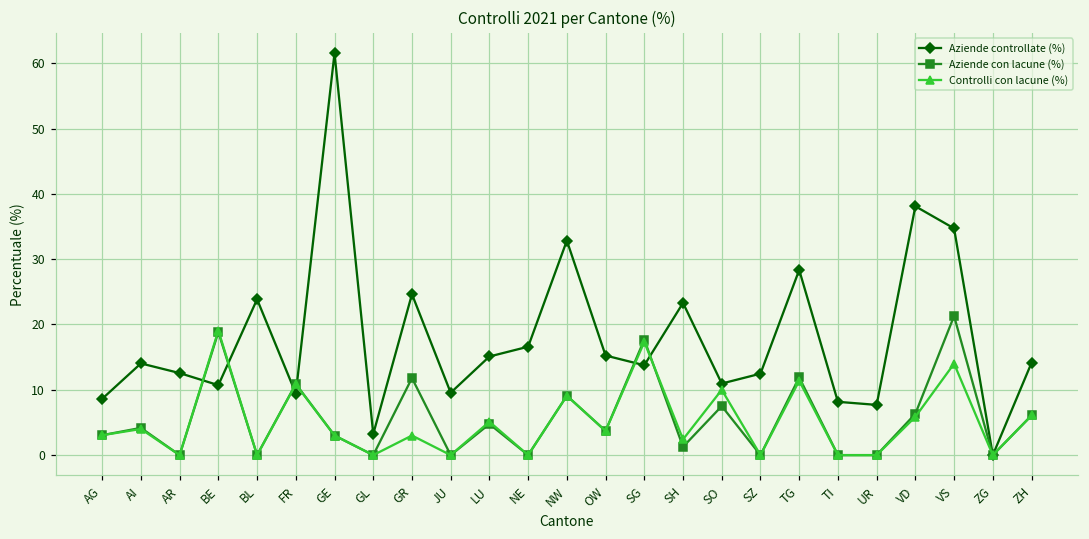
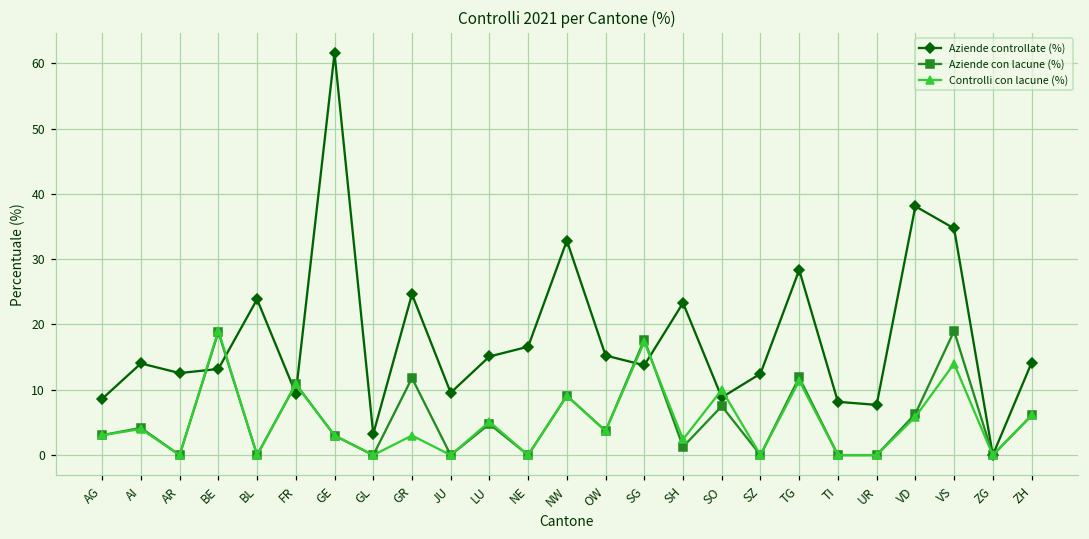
Aziende controllate (%), BE: 11 -> 13
Aziende controllate (%), SO: 11 -> 9
Aziende con lacune (%), VS: 21 -> 19
